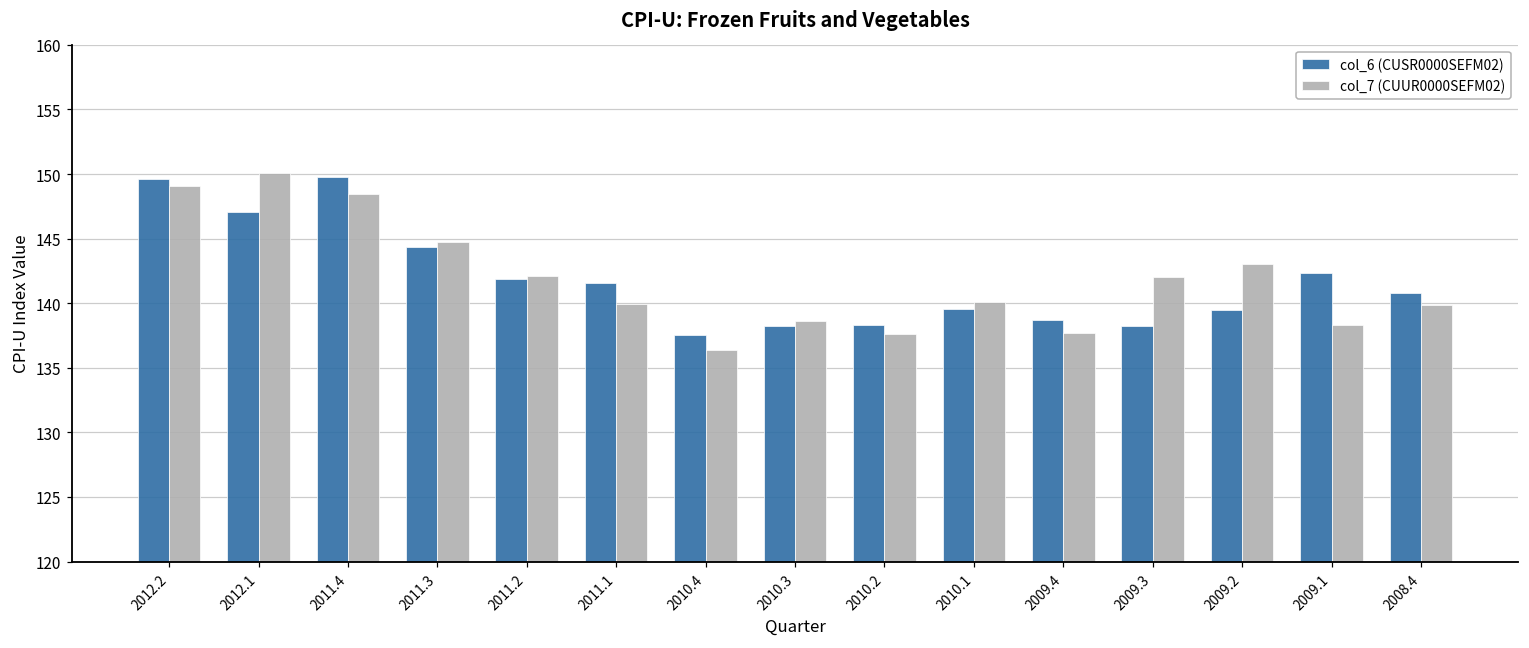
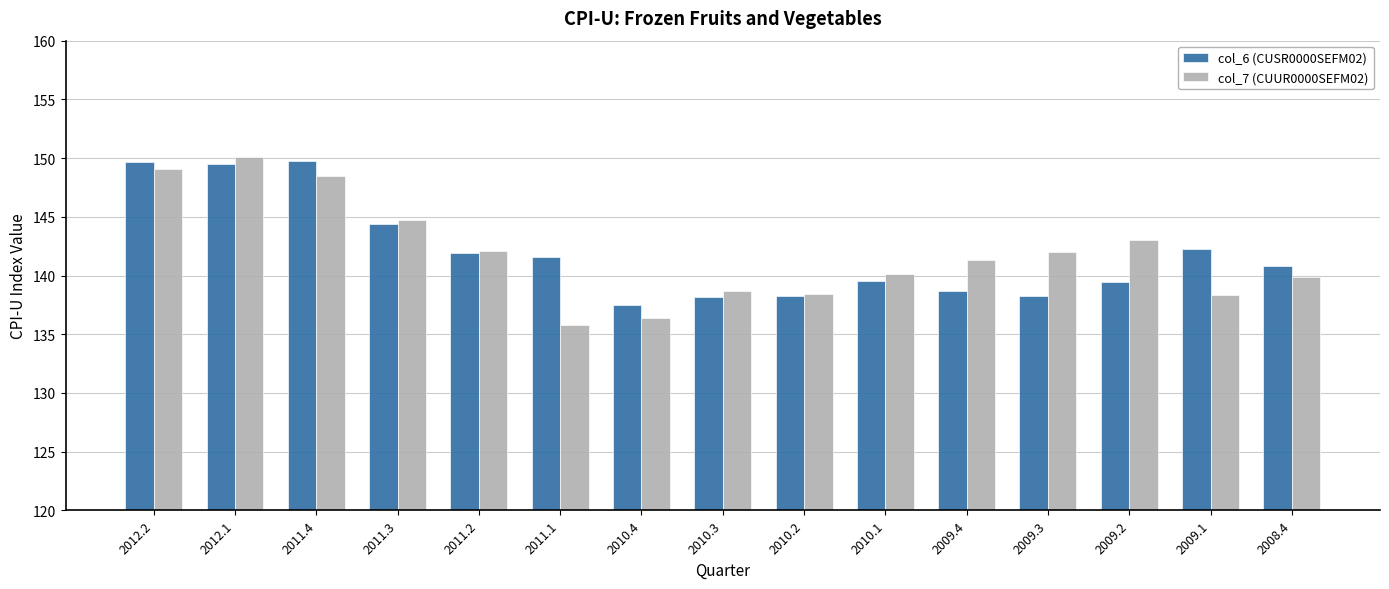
col_6 (CUSR0000SEFM02), 2012.1: 147.0 -> 149.5
col_7 (CUUR0000SEFM02), 2011.1: 139.9 -> 135.8
col_7 (CUUR0000SEFM02), 2010.2: 137.6 -> 138.4
col_7 (CUUR0000SEFM02), 2009.4: 137.7 -> 141.3
